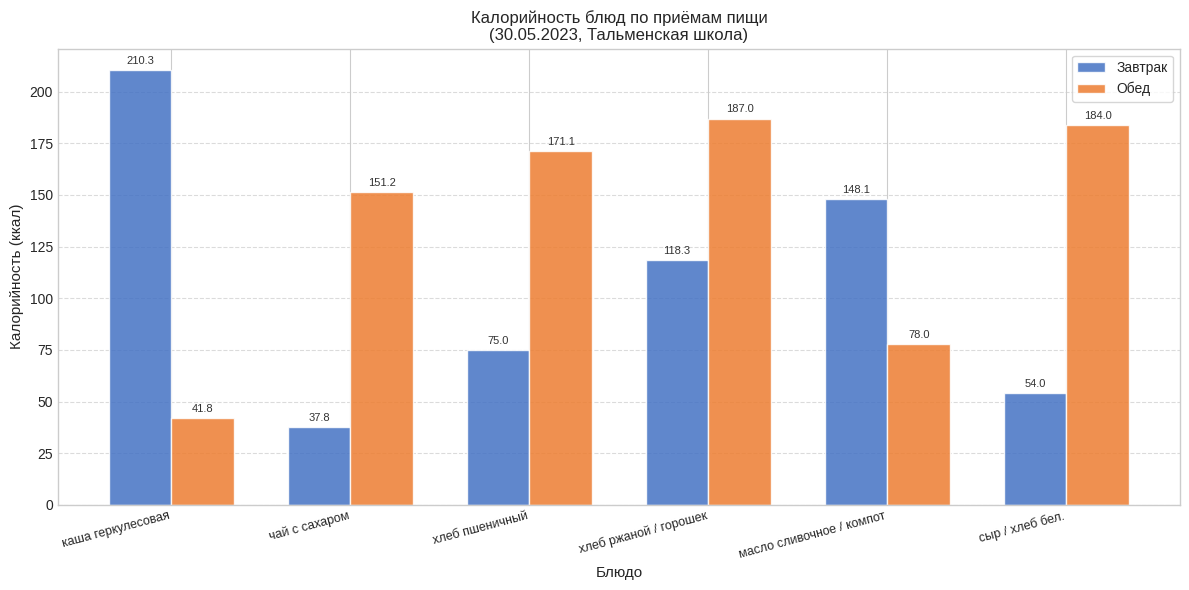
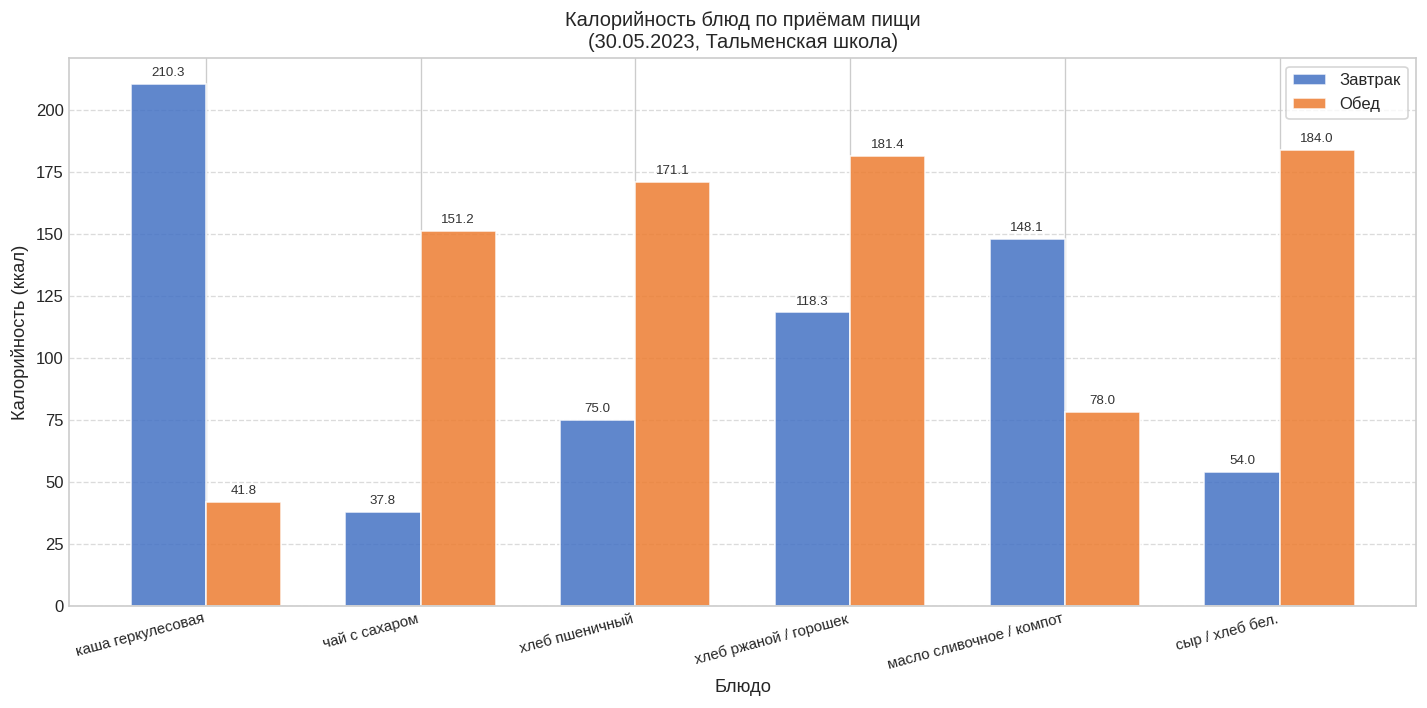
Обед, хлеб ржаной / горошек: 187.0 -> 181.4
